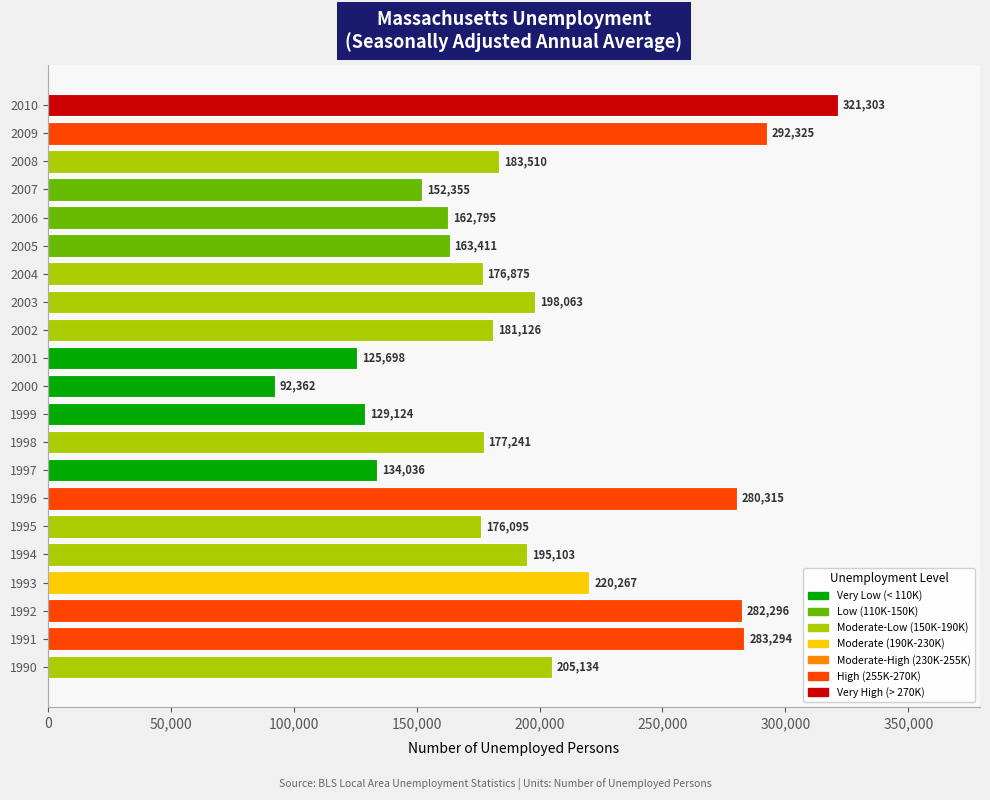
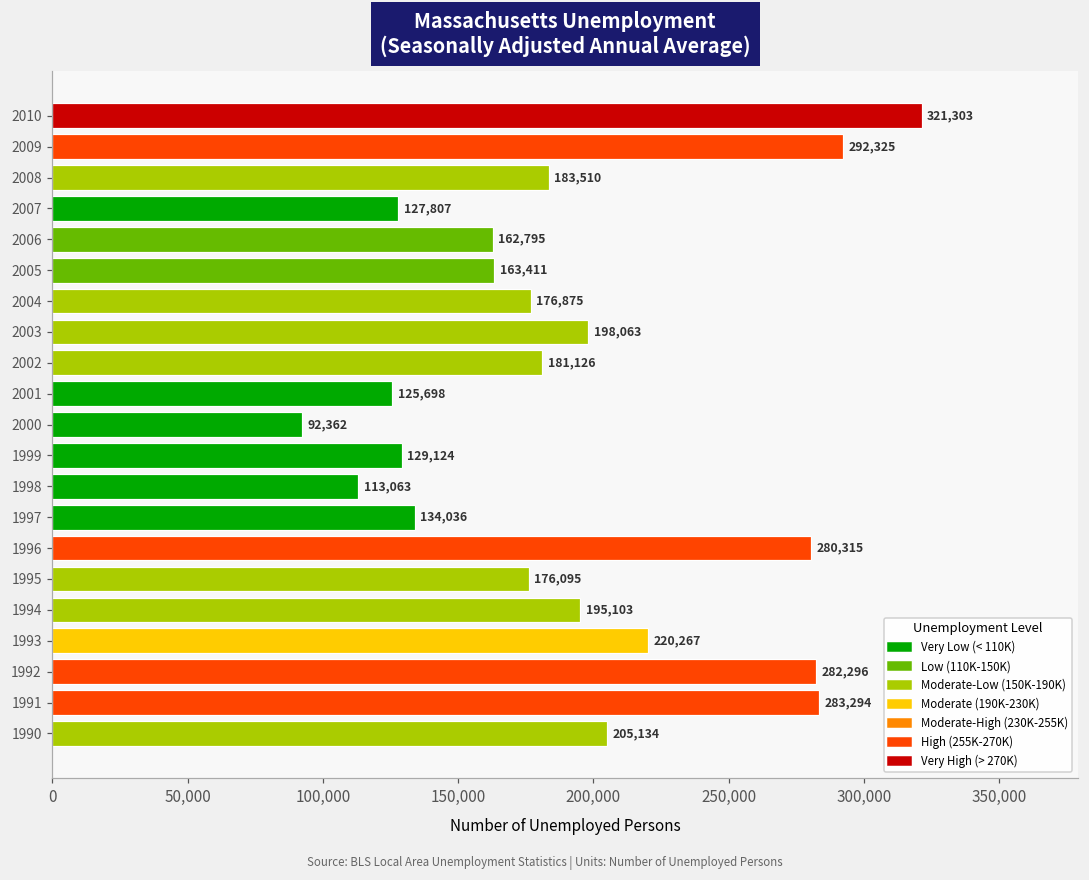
2007: 152,355 -> 127,807
1998: 177,241 -> 113,063
